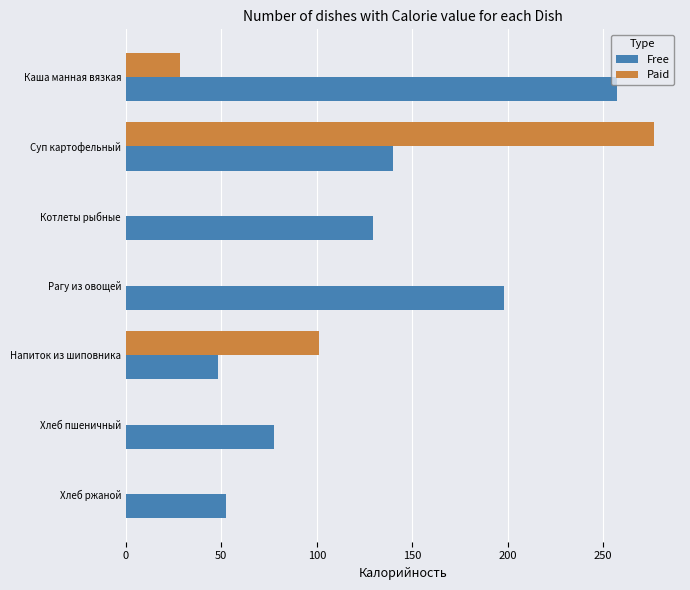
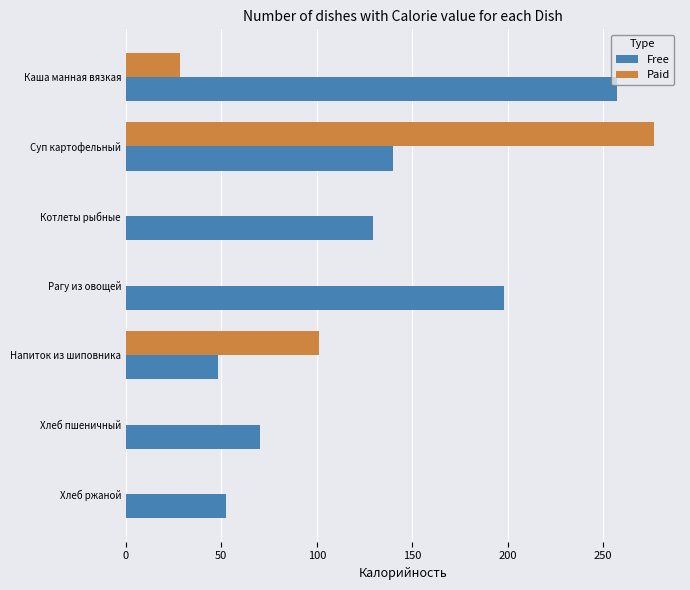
Free, Хлеб пшеничный: 78 -> 71
